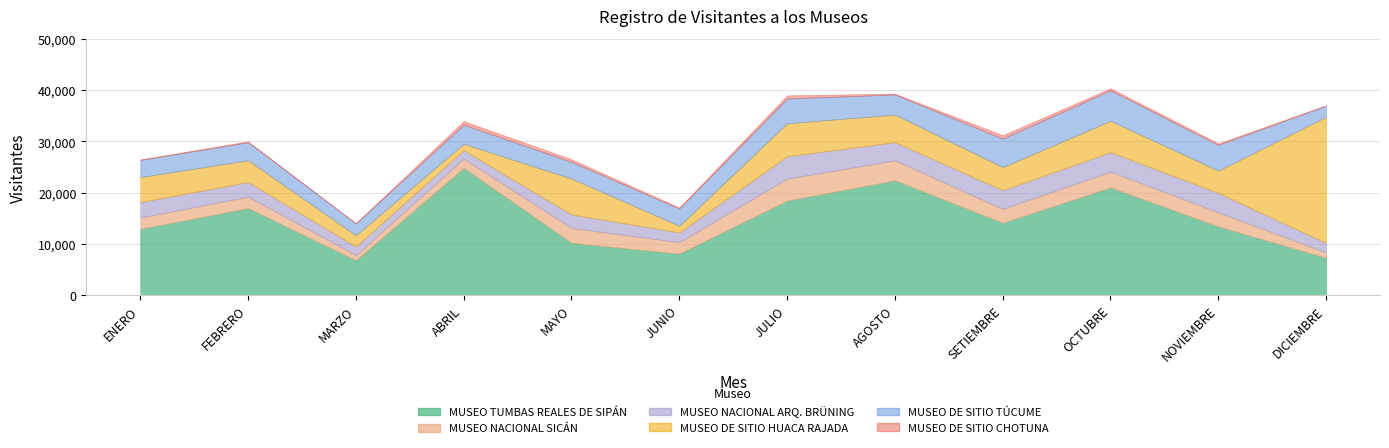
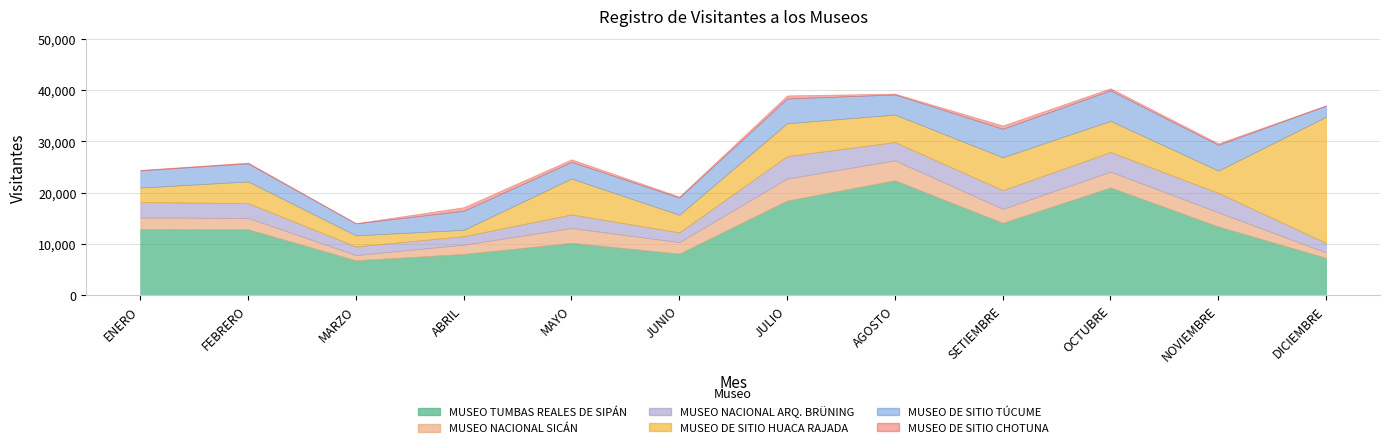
MUSEO DE SITIO HUACA RAJADA, ENERO: 5,000 -> 3,000
MUSEO TUMBAS REALES DE SIPÁN, FEBRERO: 17,000 -> 13,000
MUSEO TUMBAS REALES DE SIPÁN, ABRIL: 25,000 -> 8,000
MUSEO DE SITIO HUACA RAJADA, JUNIO: 1,000 -> 3,000
MUSEO DE SITIO HUACA RAJADA, SETIEMBRE: 4,000 -> 6,000
